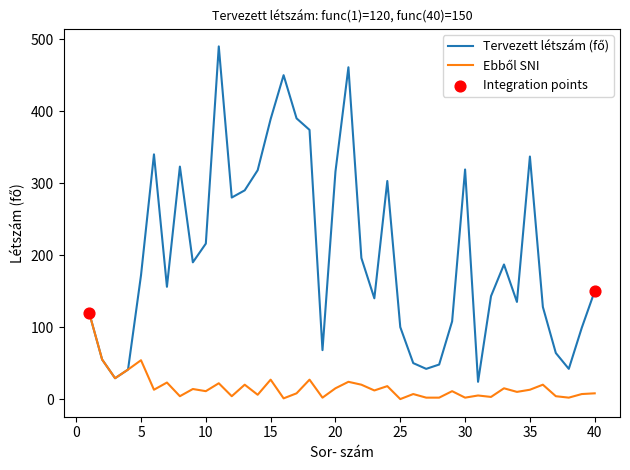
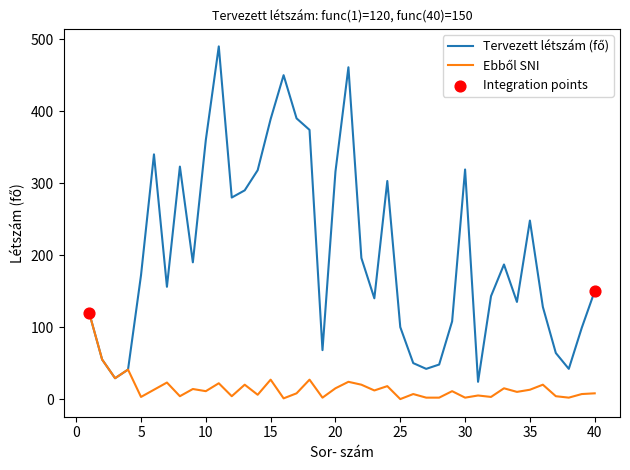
Ebből SNI, 5: 50 -> 0
Tervezett létszám (fő), 10: 220 -> 360
Tervezett létszám (fő), 35: 340 -> 250
